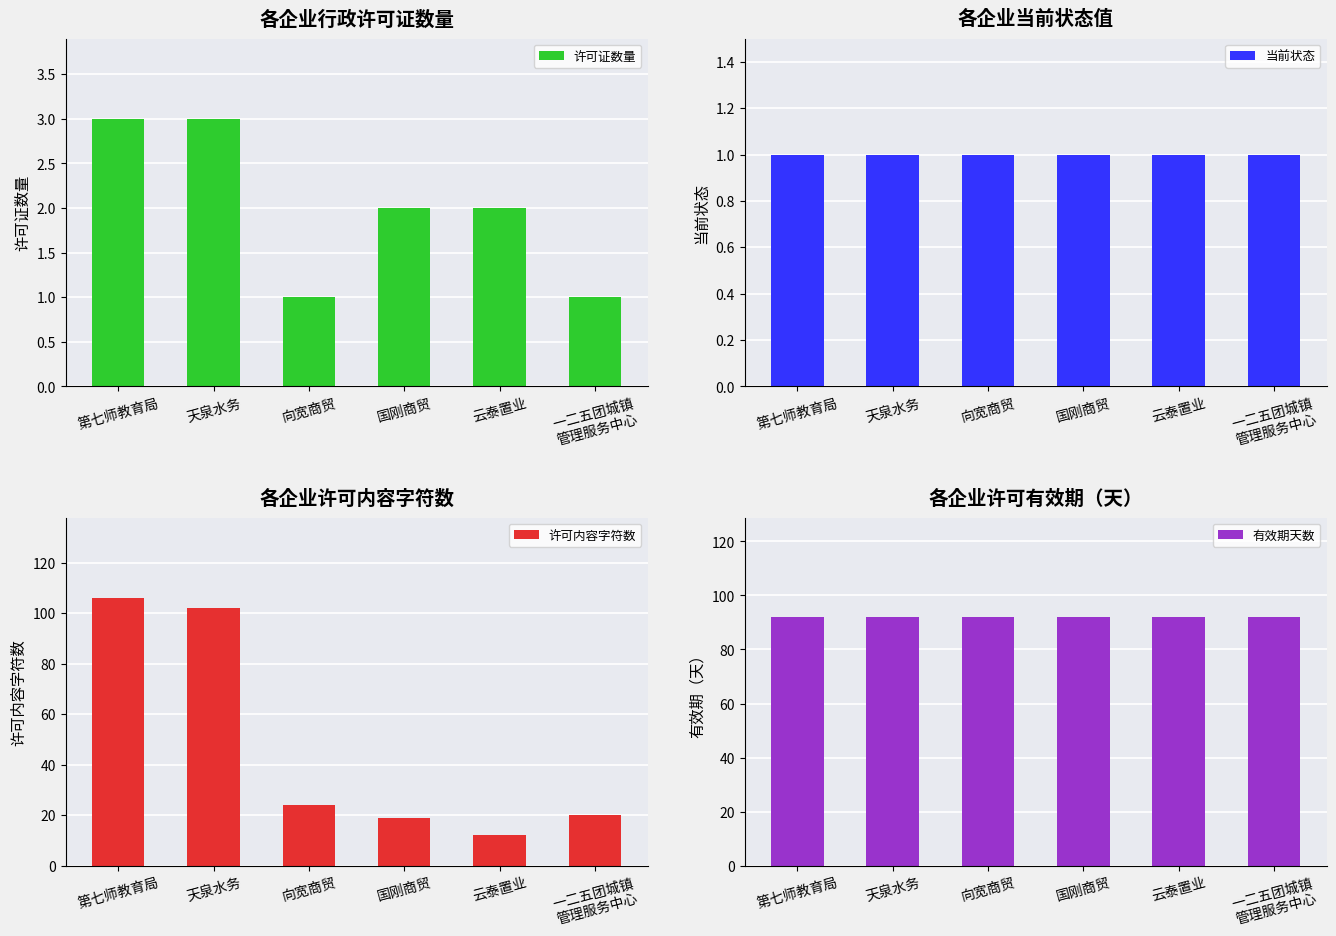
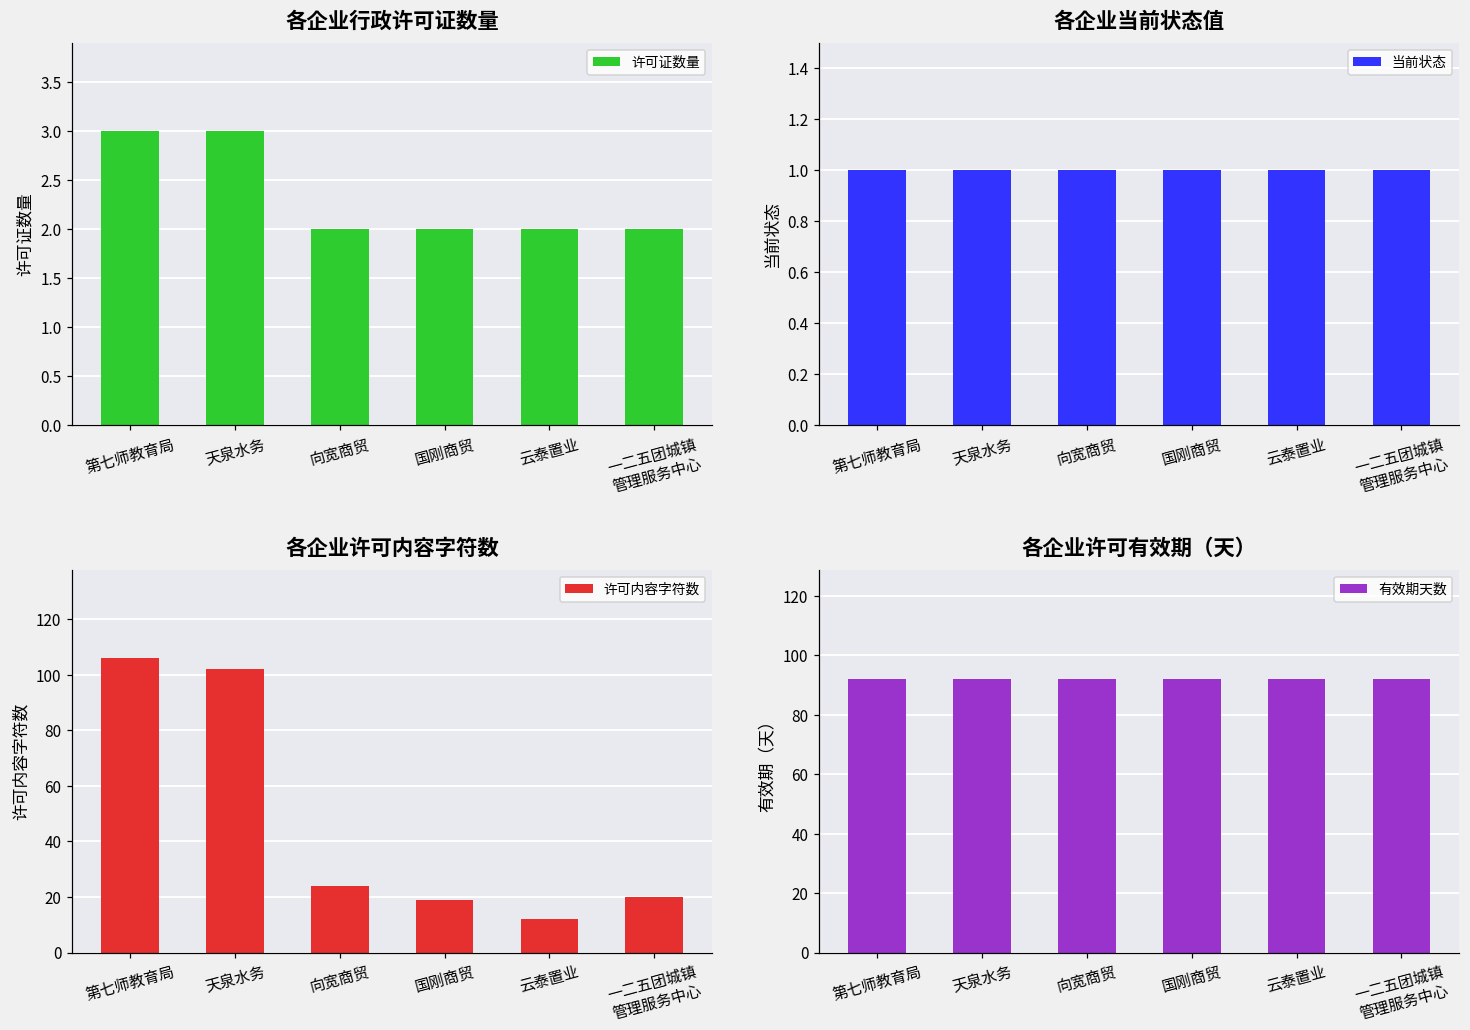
各企业行政许可证数量, 向宽商贸: 1 -> 2
各企业行政许可证数量, 一二五团城镇 管理服务中心: 1 -> 2
